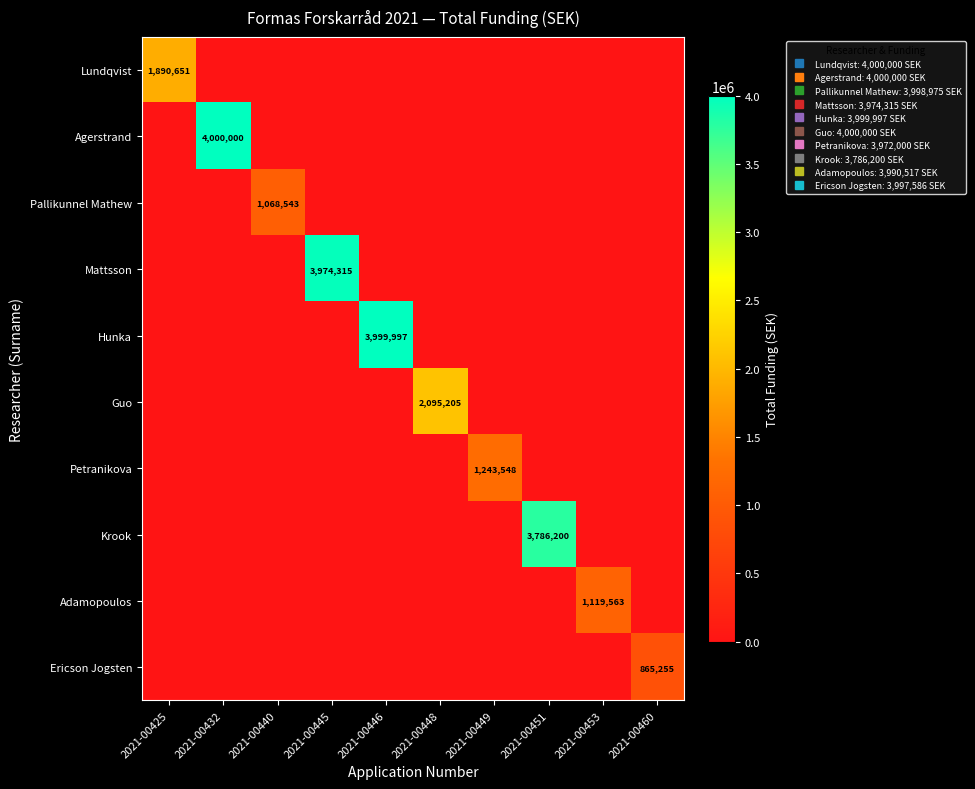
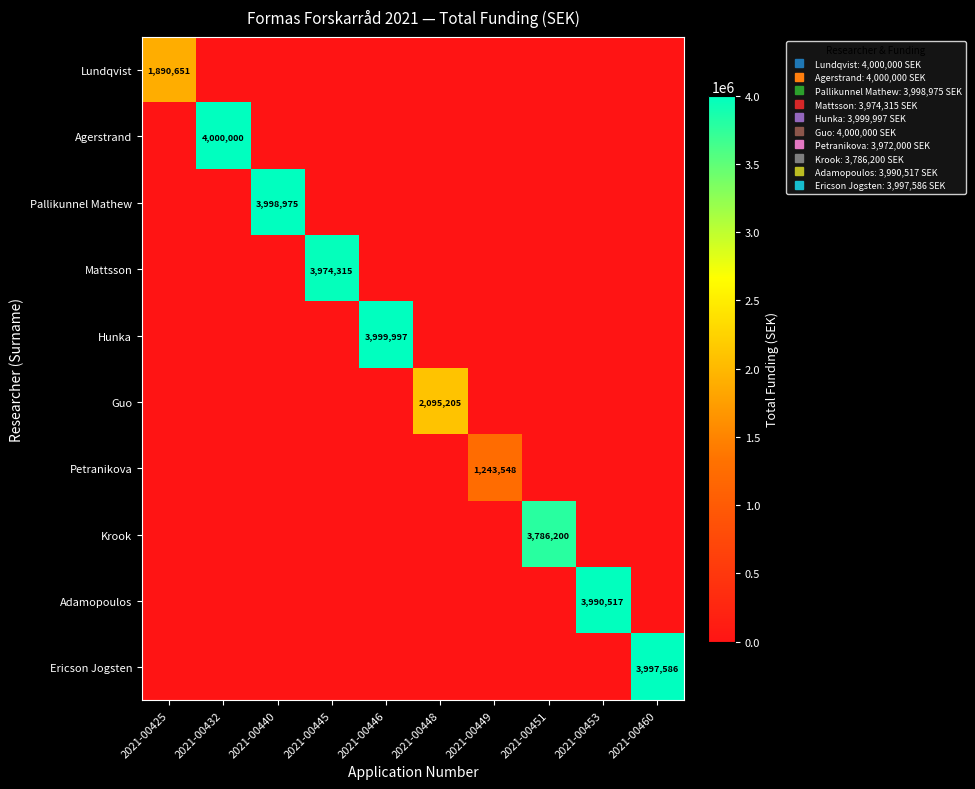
Pallikunnel Mathew, 2021-00440: 1,068,543 -> 3,998,975
Adamopoulos, 2021-00453: 1,119,563 -> 3,990,517
Ericson Jogsten, 2021-00460: 865,255 -> 3,997,586
